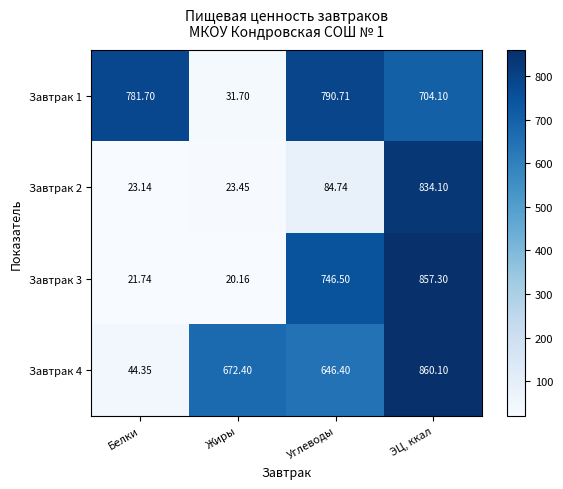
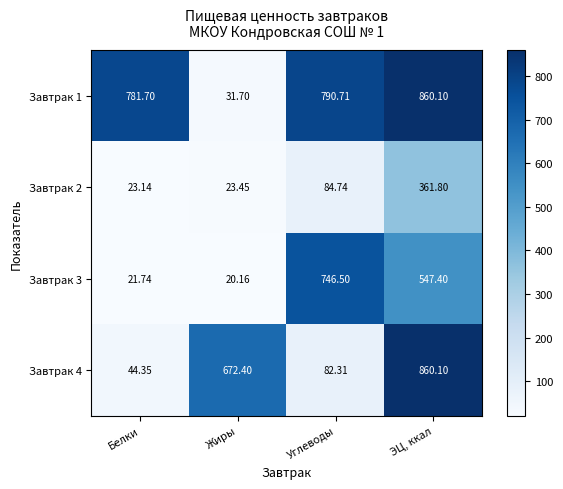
Завтрак 1, ЭЦ, ккал: 704.10 -> 860.10
Завтрак 2, ЭЦ, ккал: 834.10 -> 361.80
Завтрак 3, ЭЦ, ккал: 857.30 -> 547.40
Завтрак 4, Углеводы: 646.40 -> 82.31
